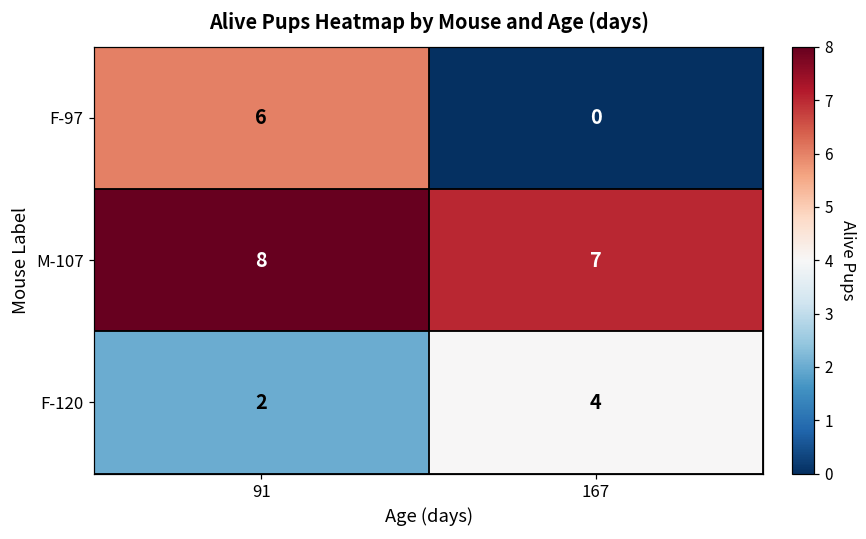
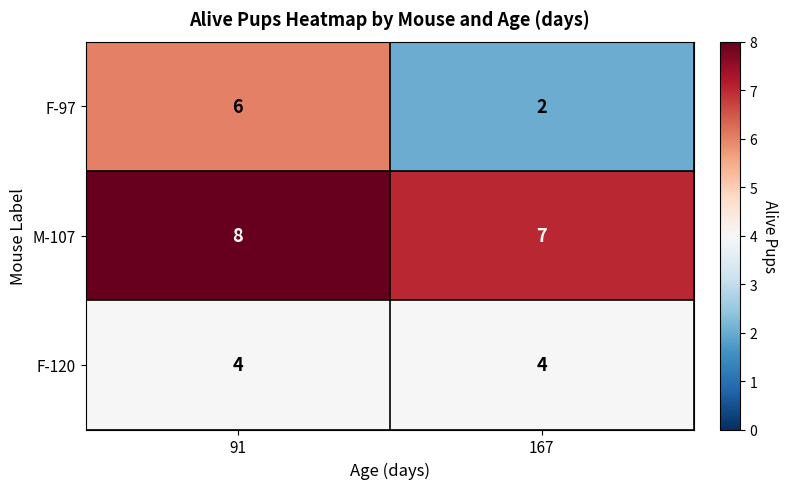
F-97, 167: 0 -> 2
F-120, 91: 2 -> 4
